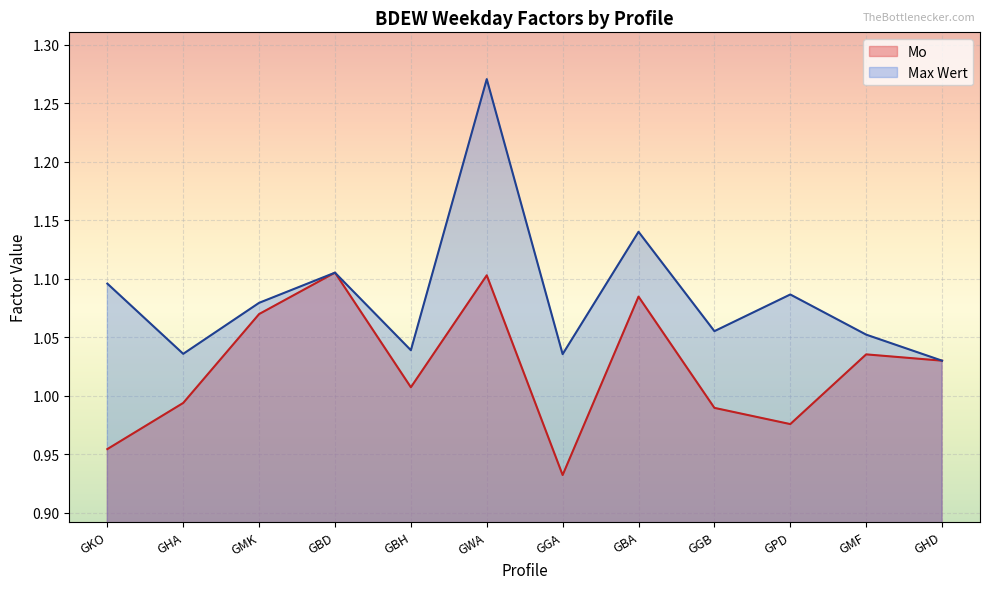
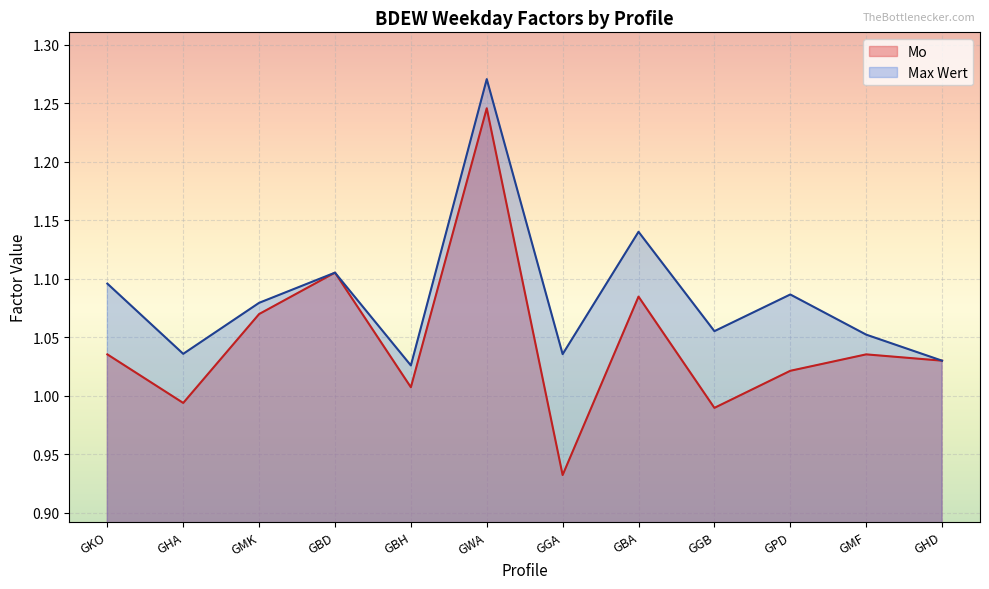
Mo, GKO: 0.954 -> 1.035
Max Wert, GBH: 1.039 -> 1.026
Mo, GWA: 1.103 -> 1.246
Mo, GPD: 0.976 -> 1.021
